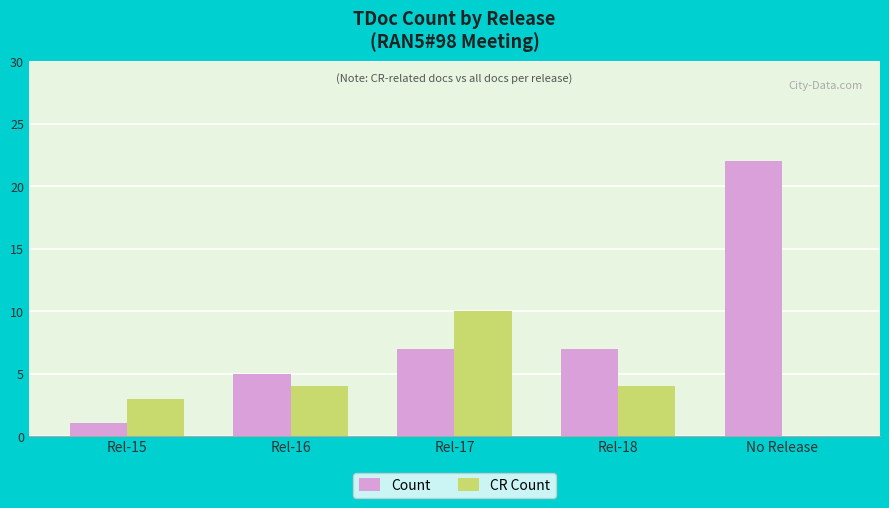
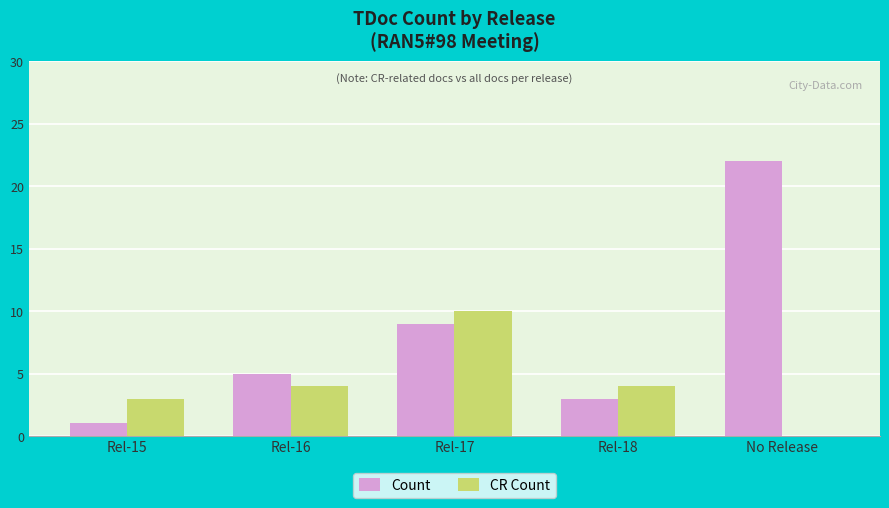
Count, Rel-17: 7 -> 9
Count, Rel-18: 7 -> 3
